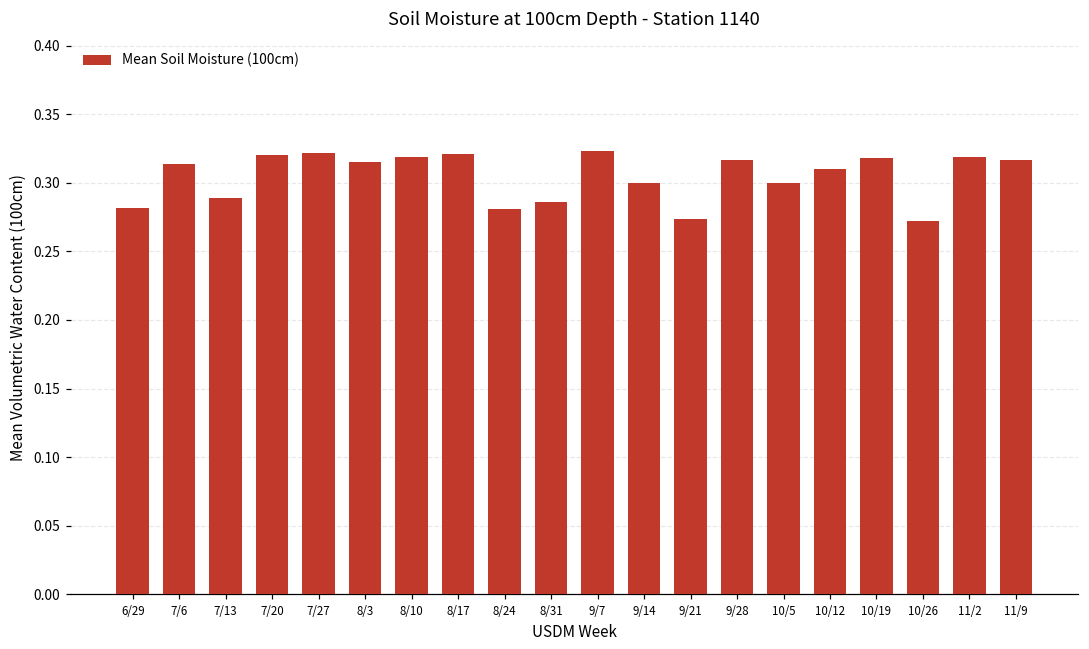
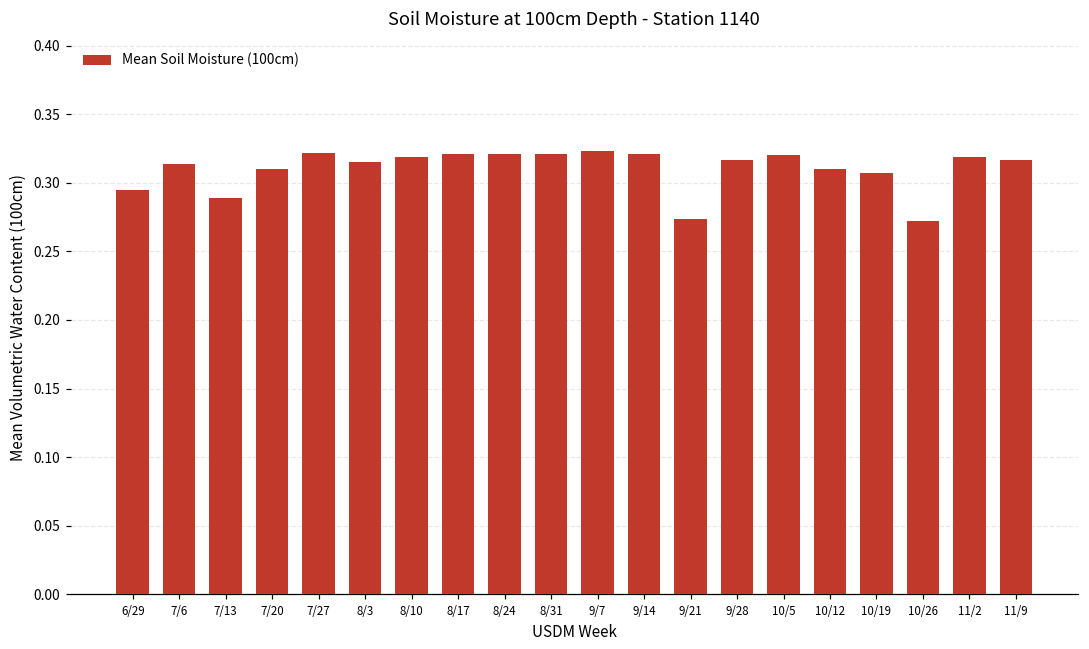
6/29: 0.282 -> 0.295
7/20: 0.32 -> 0.31
8/24: 0.281 -> 0.321
8/31: 0.286 -> 0.321
9/14: 0.300 -> 0.321
10/5: 0.30 -> 0.32
10/19: 0.318 -> 0.307
